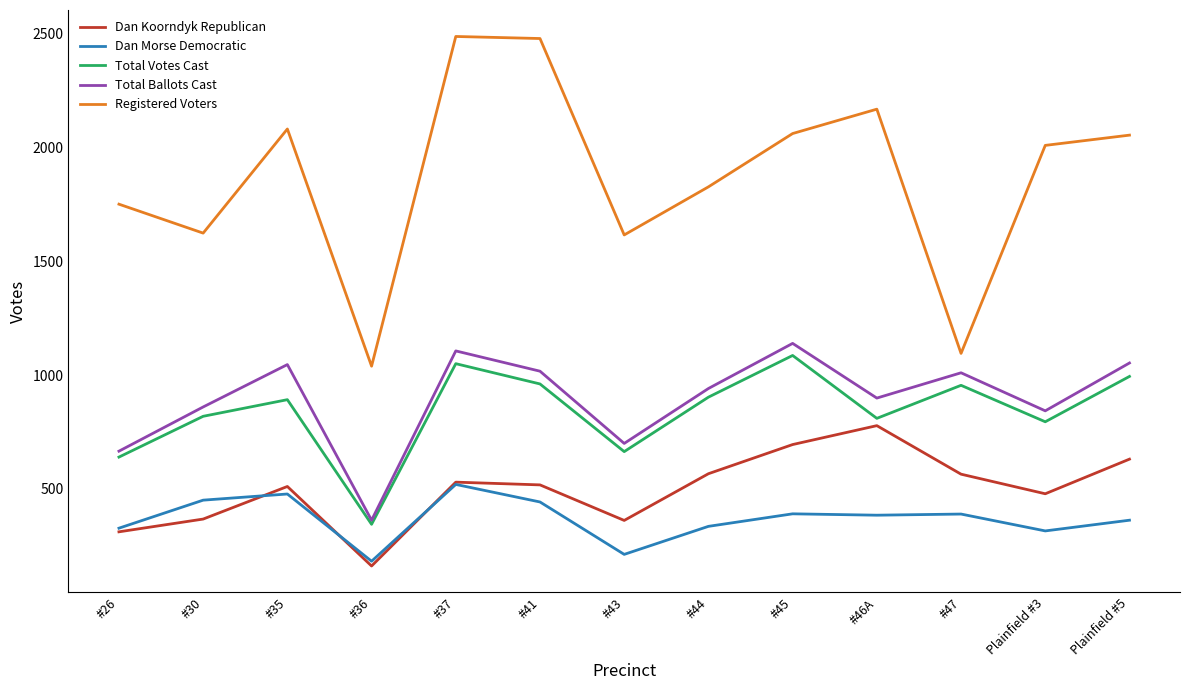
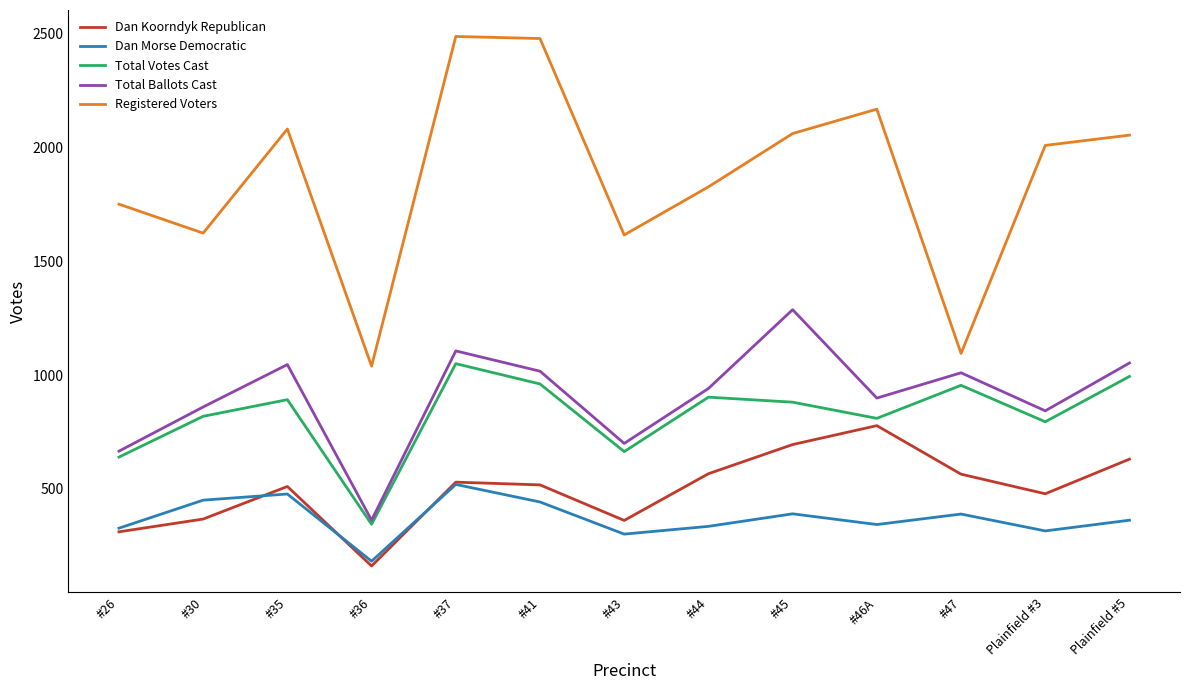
Dan Morse Democratic, #43: 210 -> 300
Total Votes Cast, #45: 1090 -> 880
Total Ballots Cast, #45: 1140 -> 1290
Dan Morse Democratic, #46A: 390 -> 340
